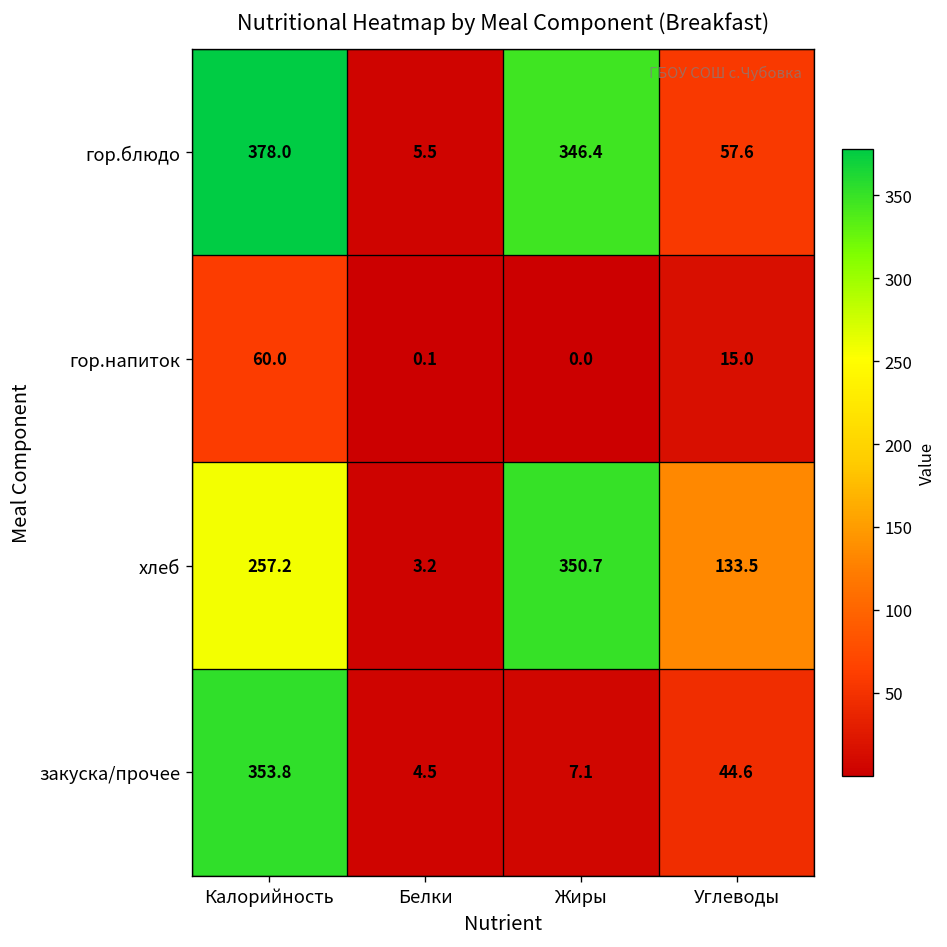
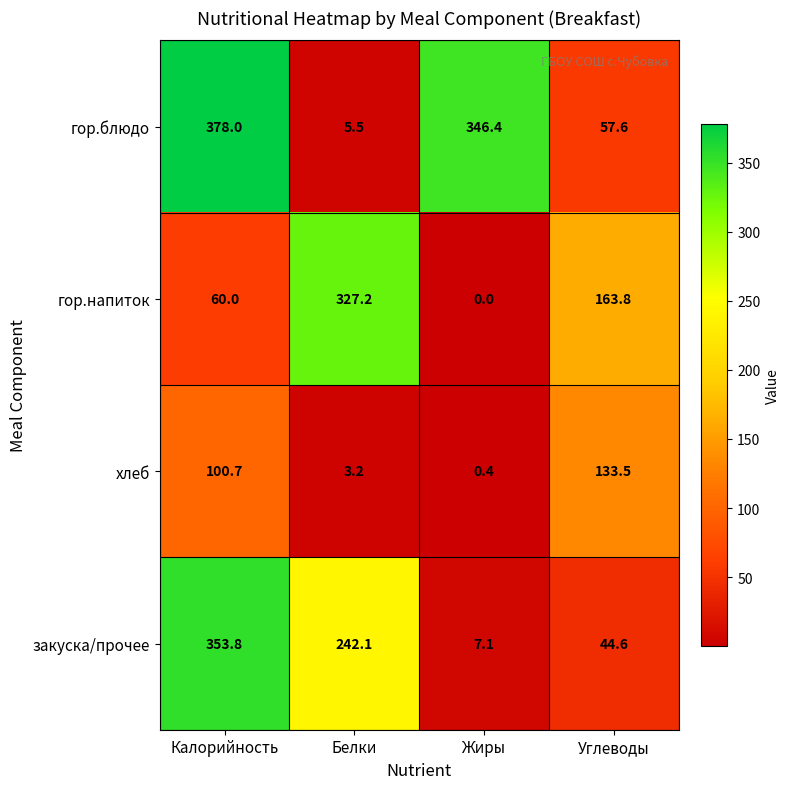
гор.напиток, Белки: 0.1 -> 327.2
гор.напиток, Углеводы: 15.0 -> 163.8
хлеб, Калорийность: 257.2 -> 100.7
хлеб, Жиры: 350.7 -> 0.4
закуска/прочее, Белки: 4.5 -> 242.1
